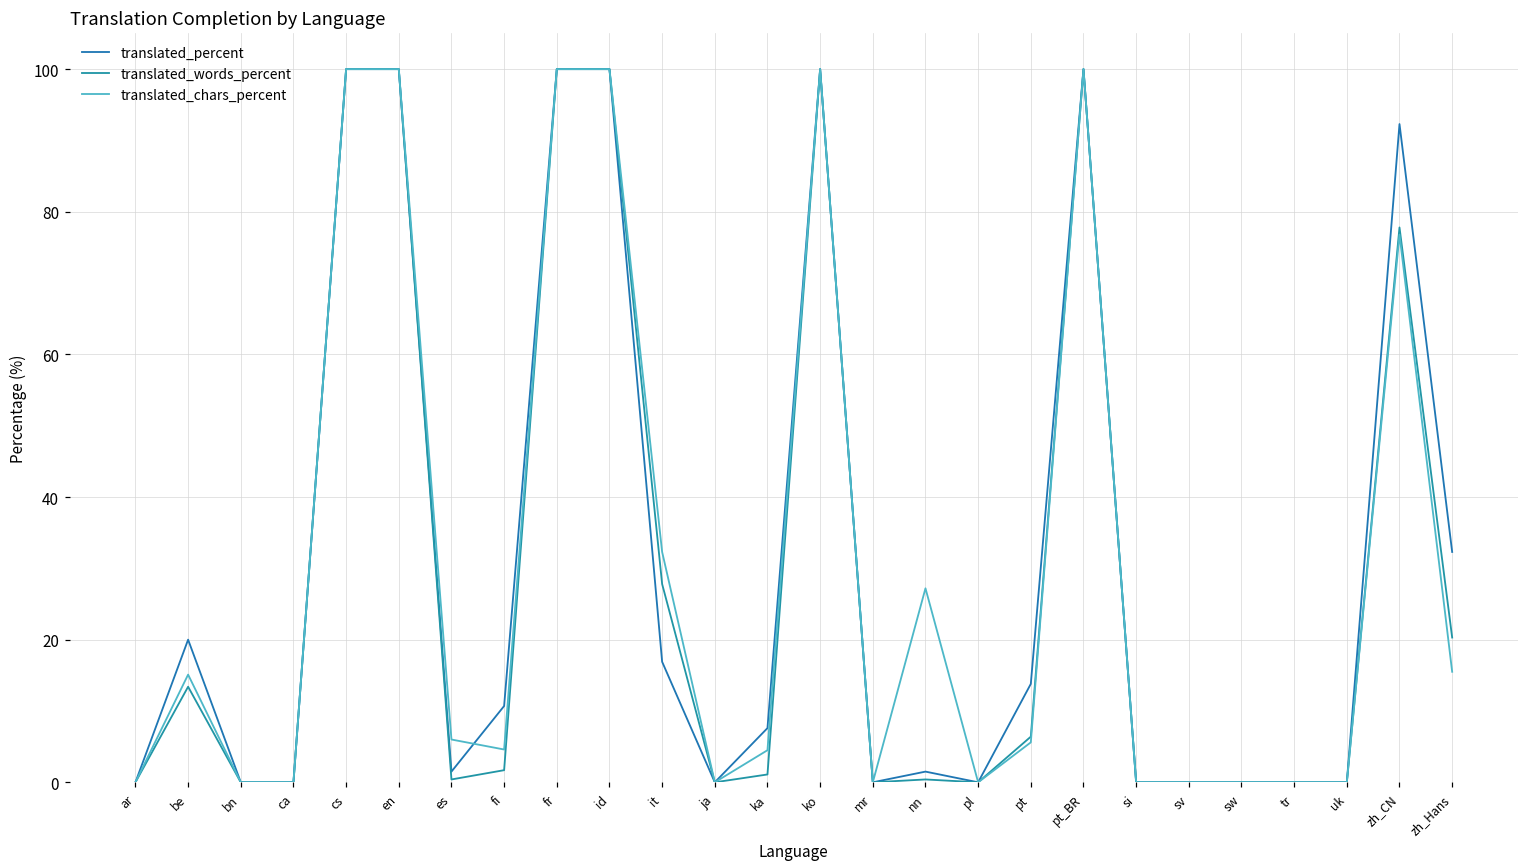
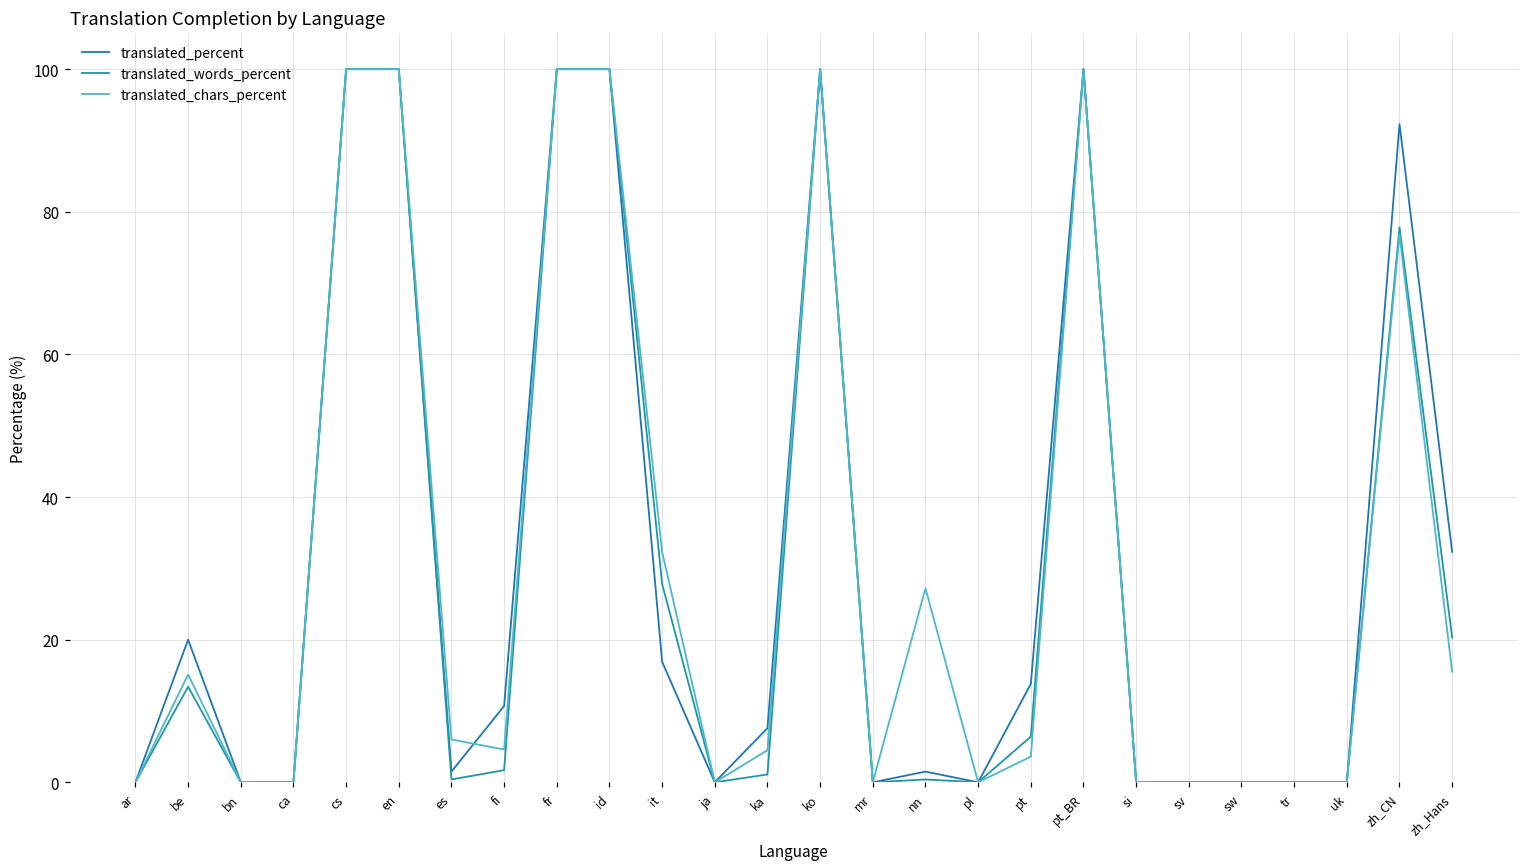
translated_chars_percent, pt: 6 -> 4
